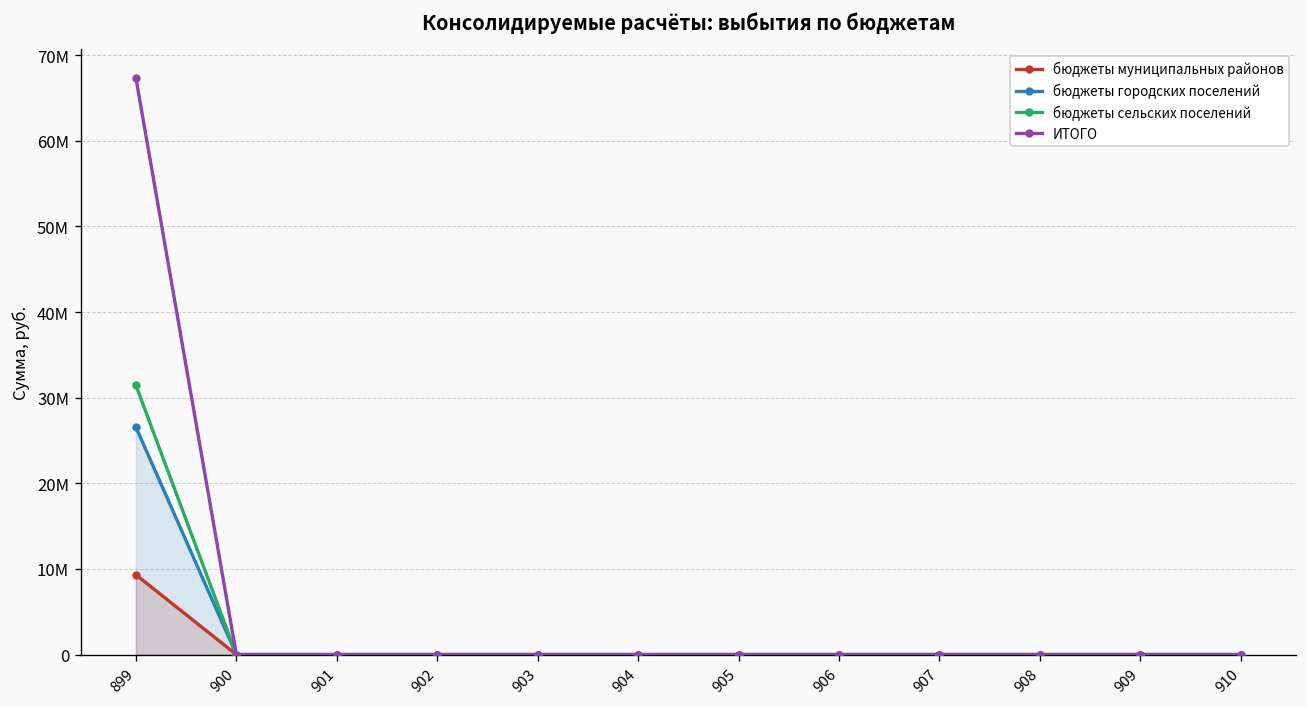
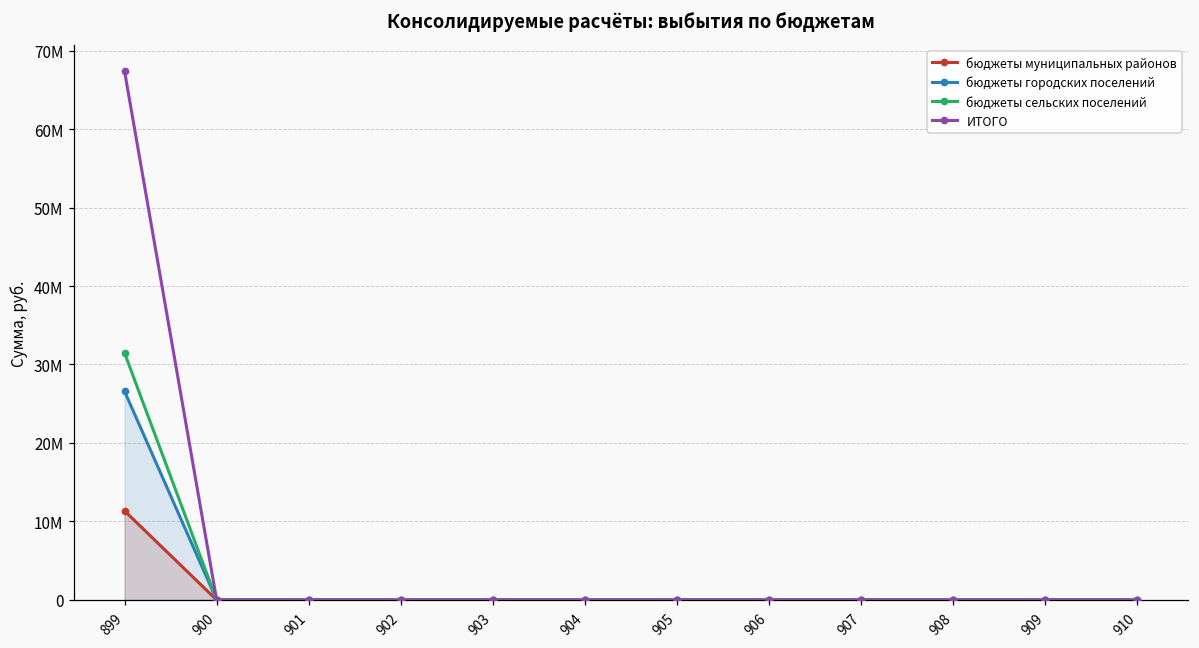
бюджеты муниципальных районов, 899: 9000000 -> 11000000
